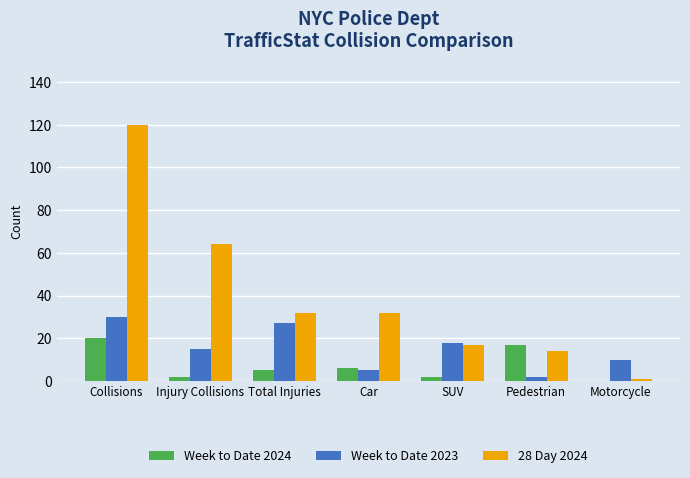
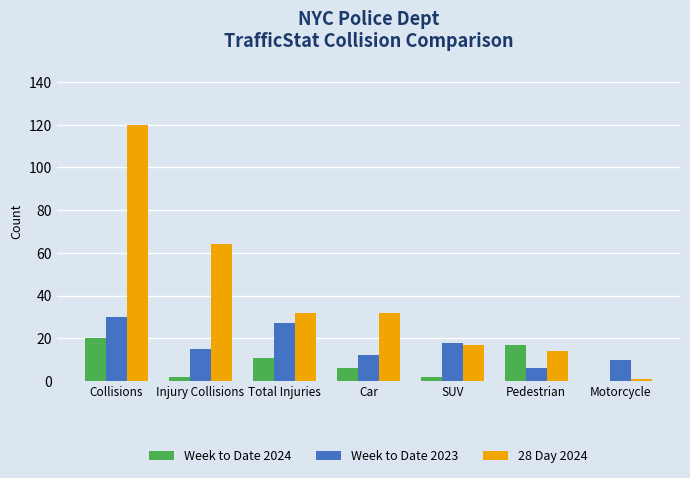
Week to Date 2024, Total Injuries: 5 -> 11
Week to Date 2023, Car: 5 -> 12
Week to Date 2023, Pedestrian: 2 -> 6
